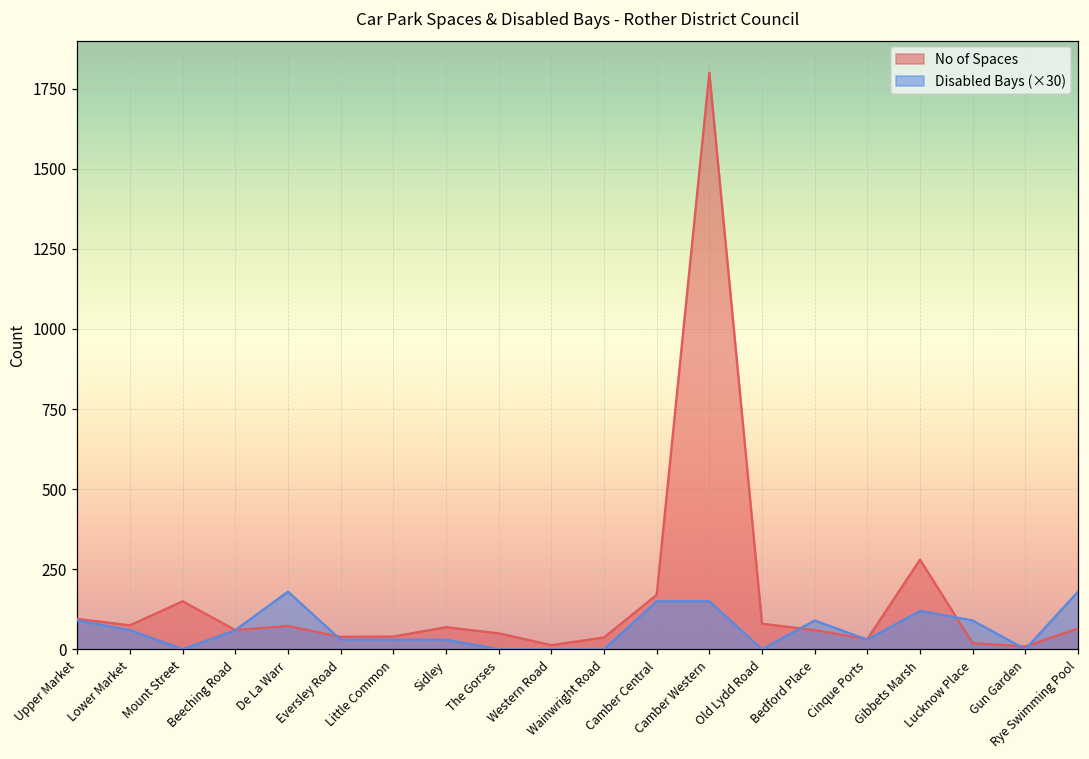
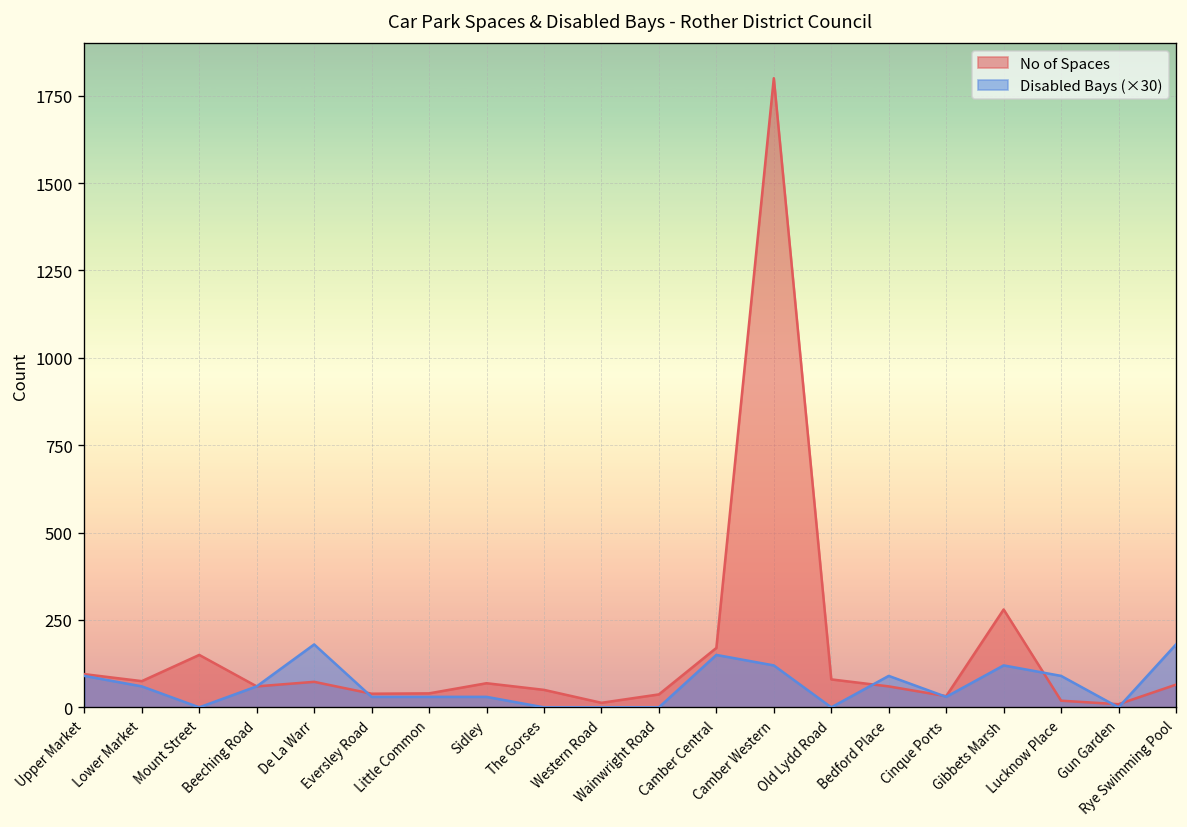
Disabled Bays (×30), Camber Western: 150 -> 120
